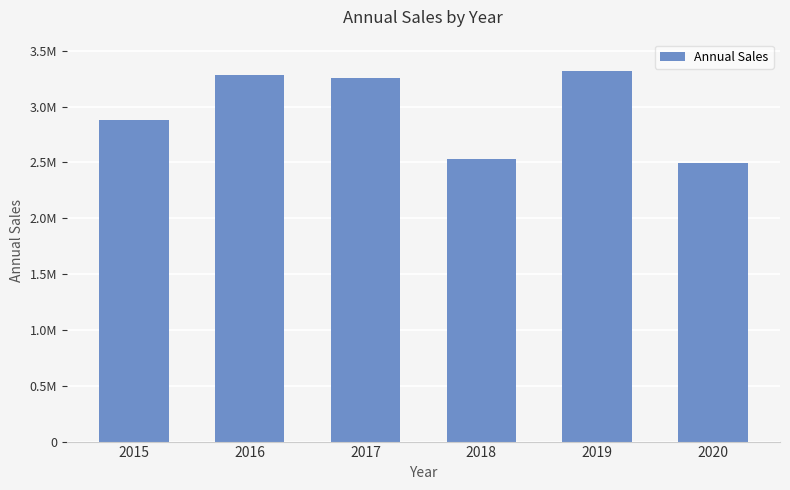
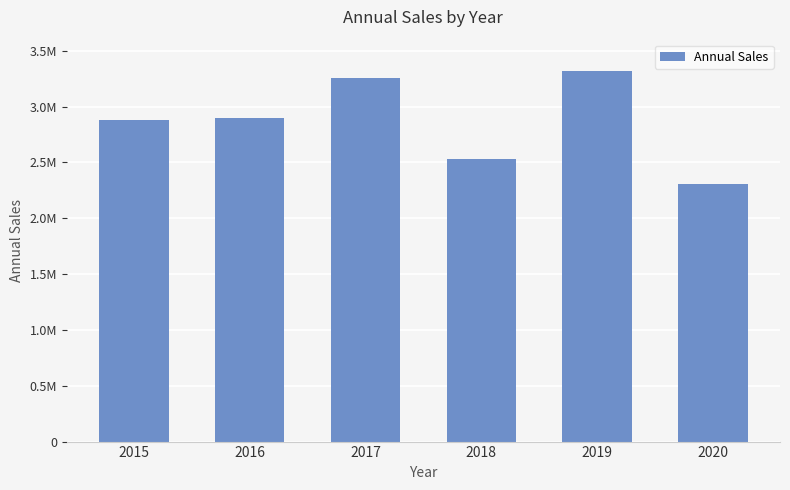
2016: 3280000 -> 2900000
2020: 2490000 -> 2310000
